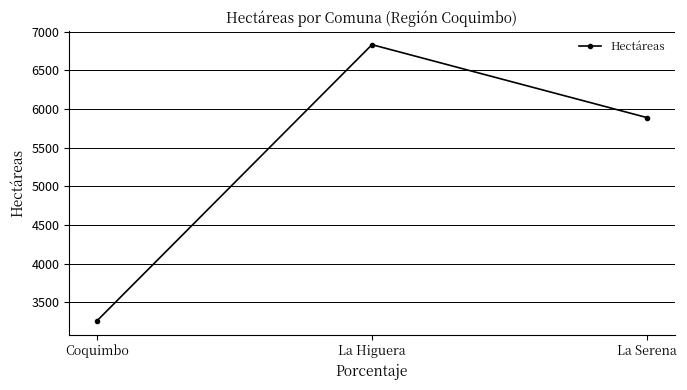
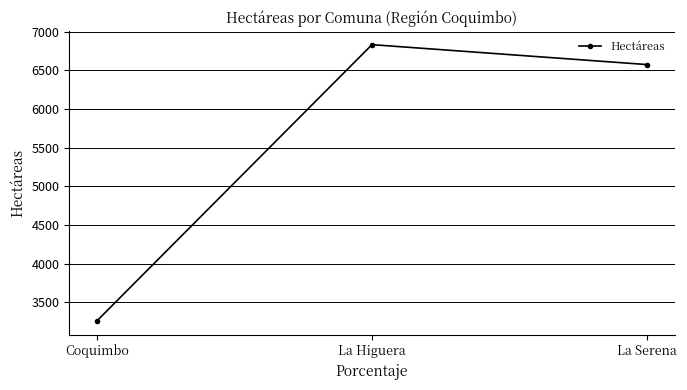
La Serena: 5900 -> 6600
